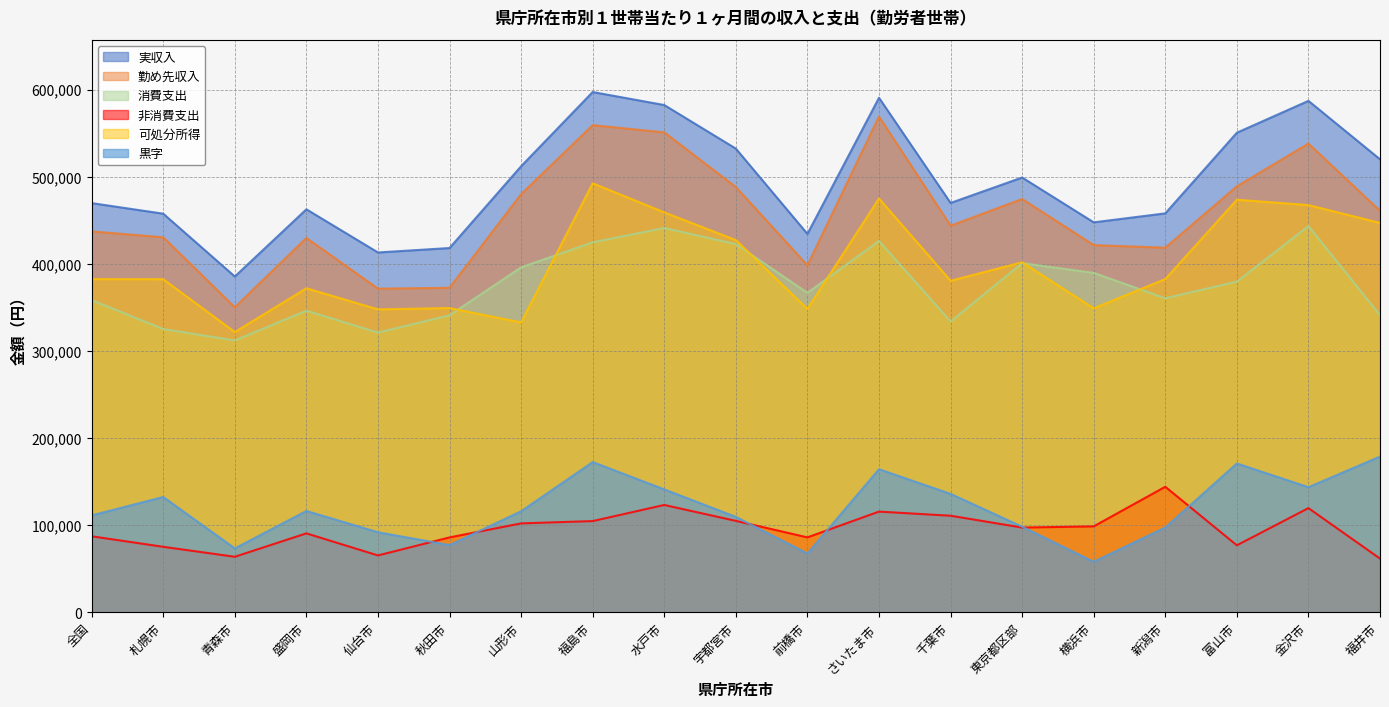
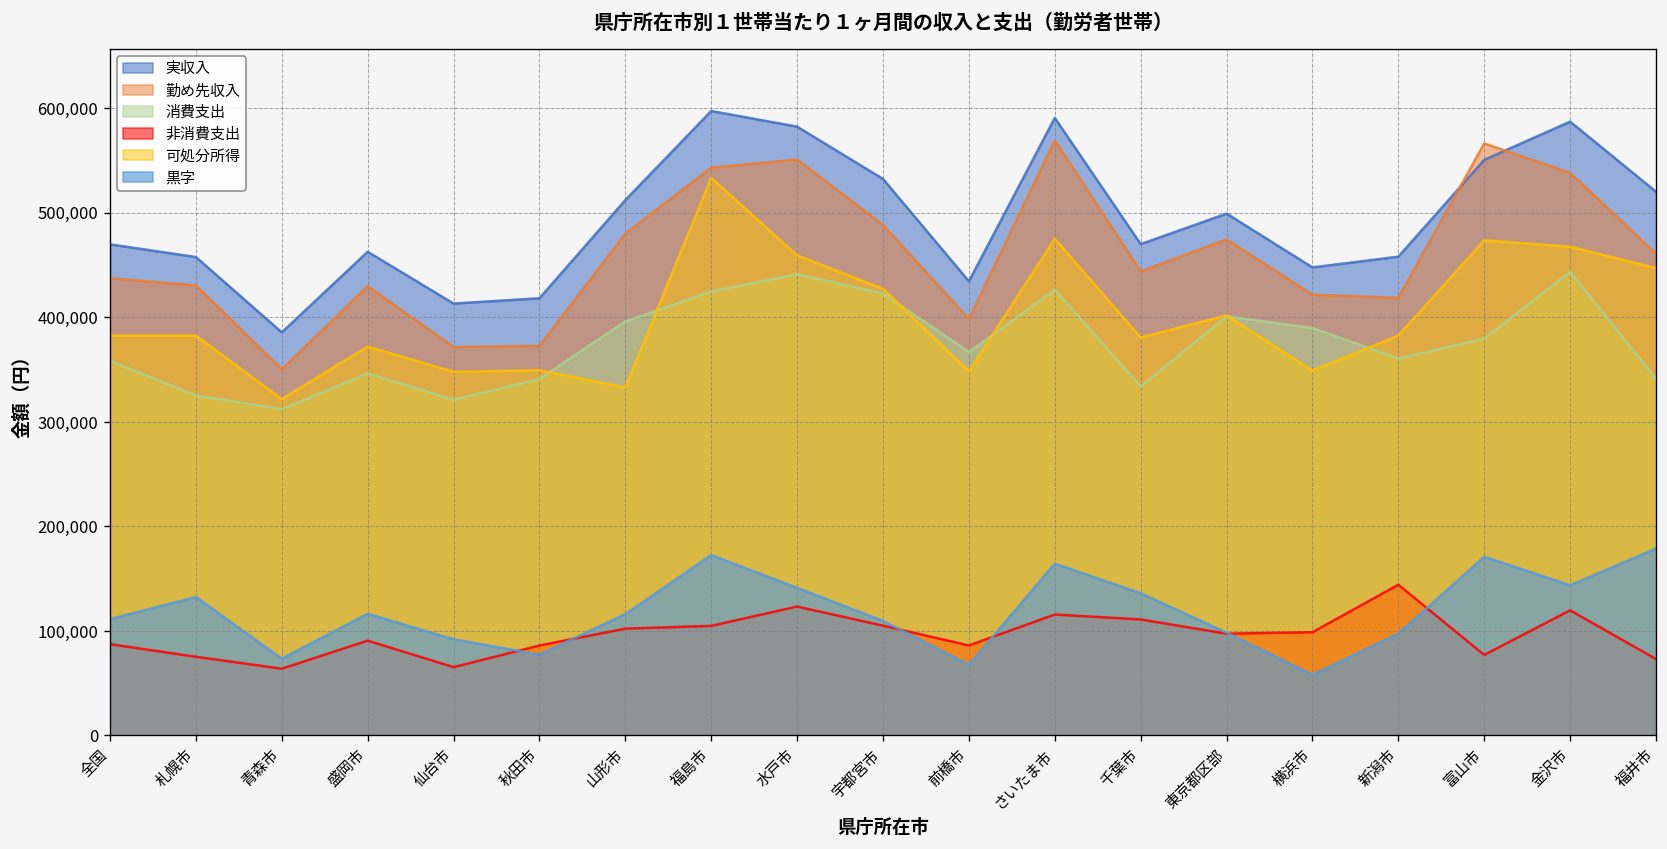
勤め先収入, 福島市: 560,000 -> 540,000
可処分所得, 福島市: 490,000 -> 530,000
勤め先収入, 富山市: 490,000 -> 570,000
非消費支出, 福井市: 60,000 -> 70,000
